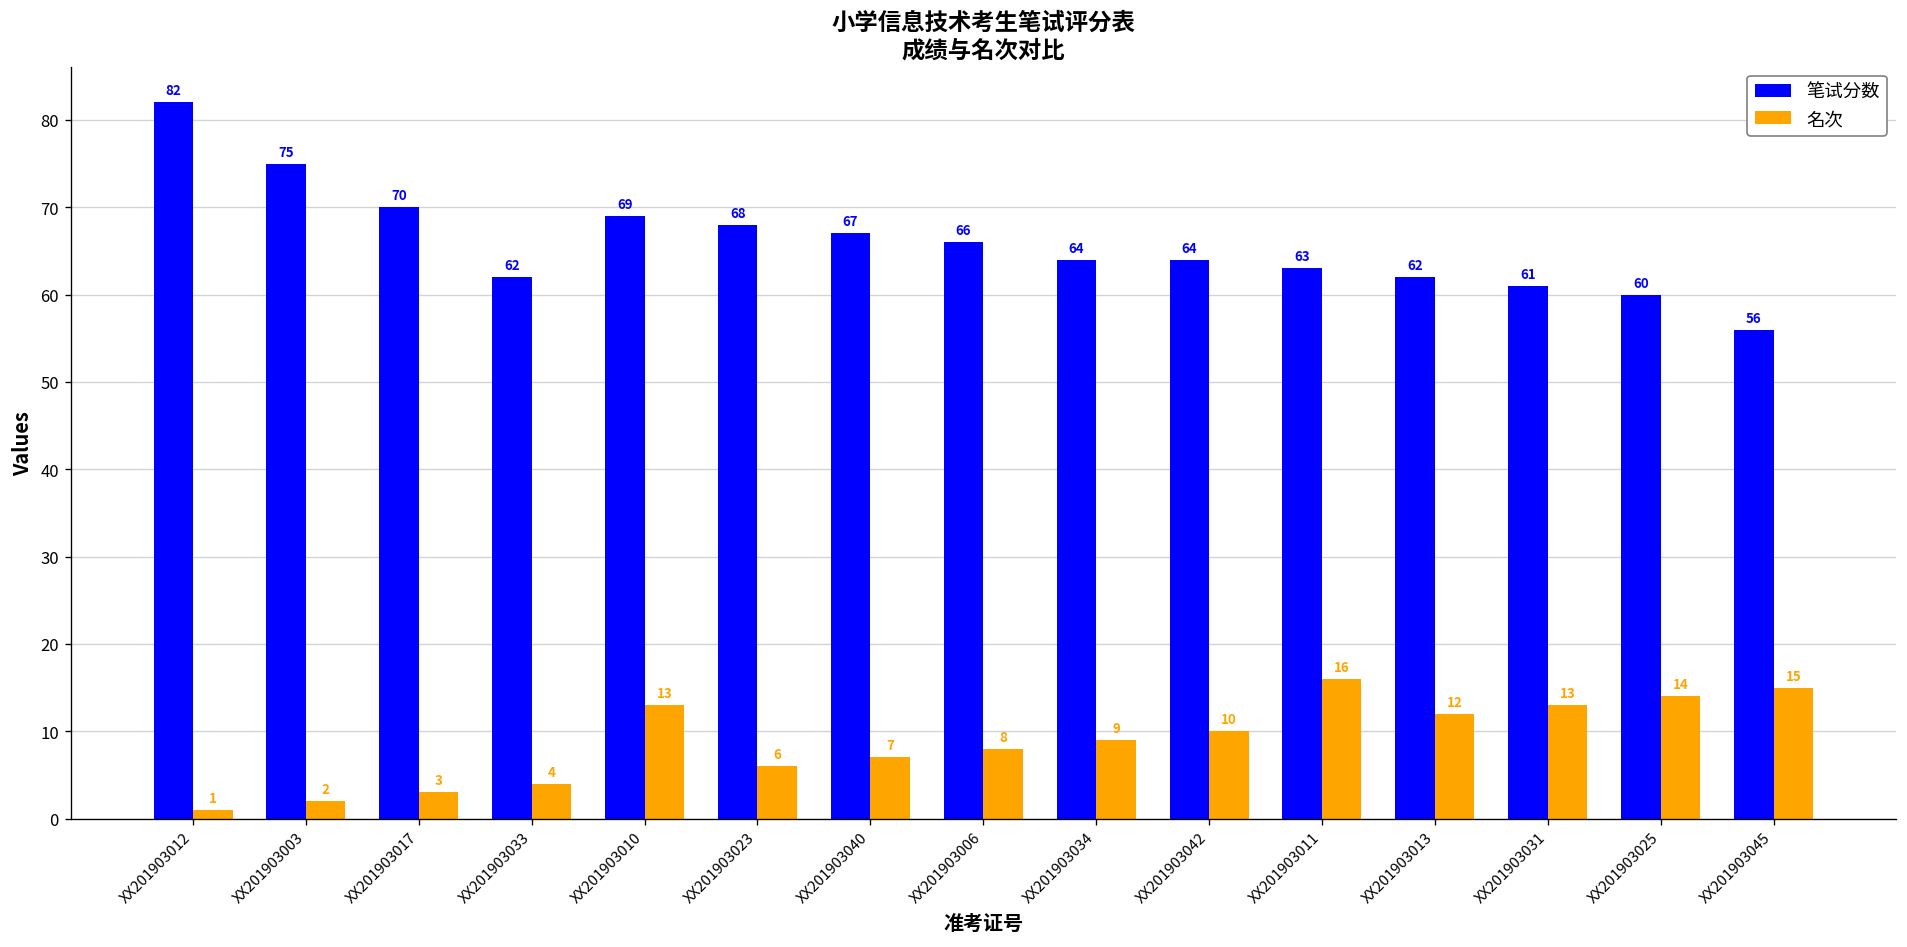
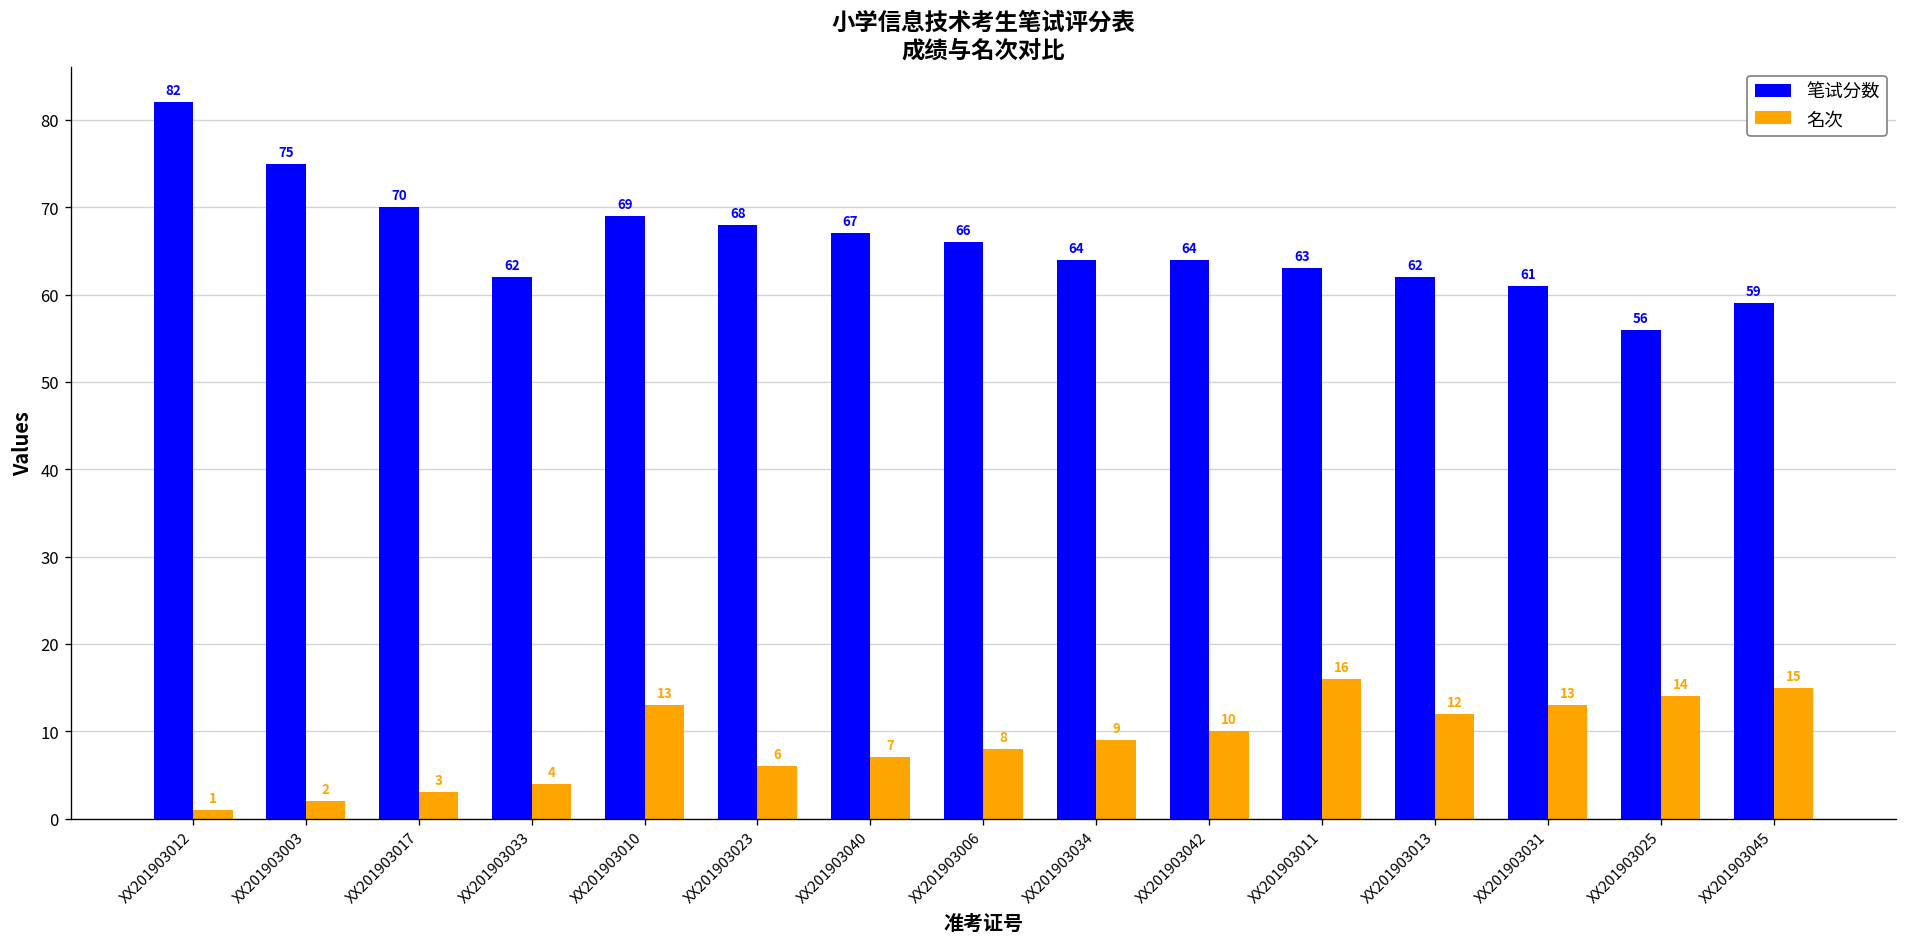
笔试分数, XX201903025: 60 -> 56
笔试分数, XX201903045: 56 -> 59
